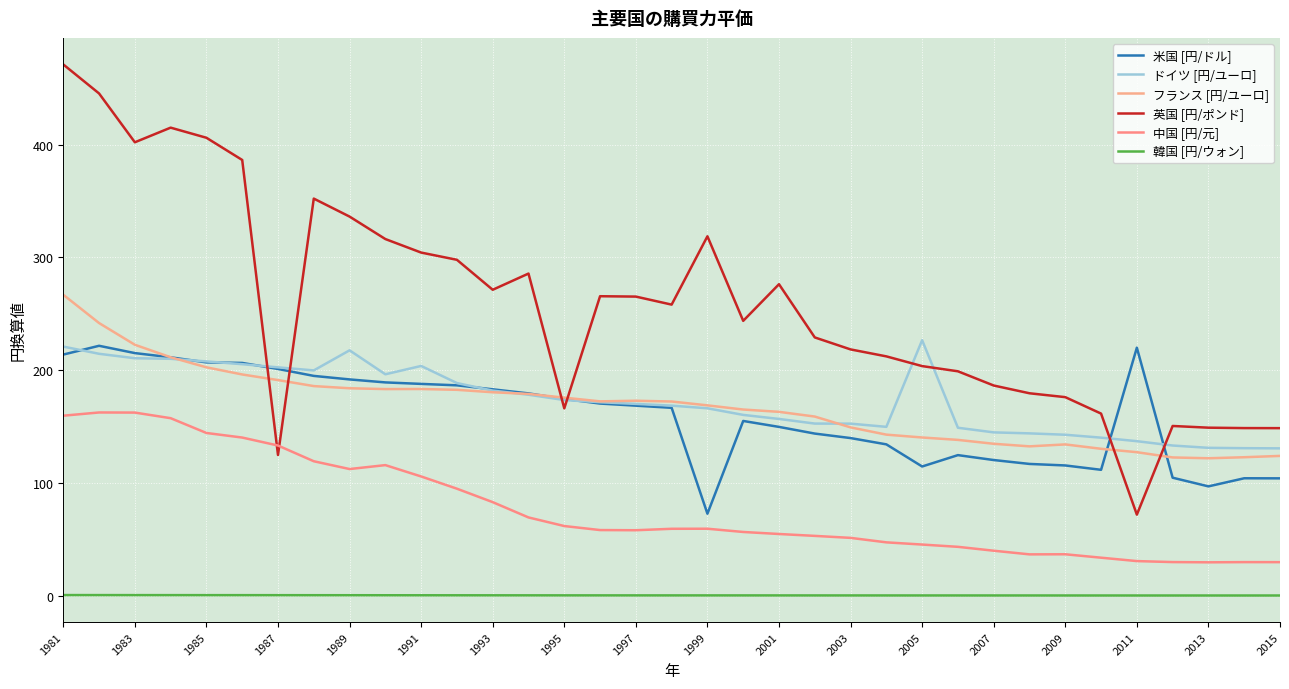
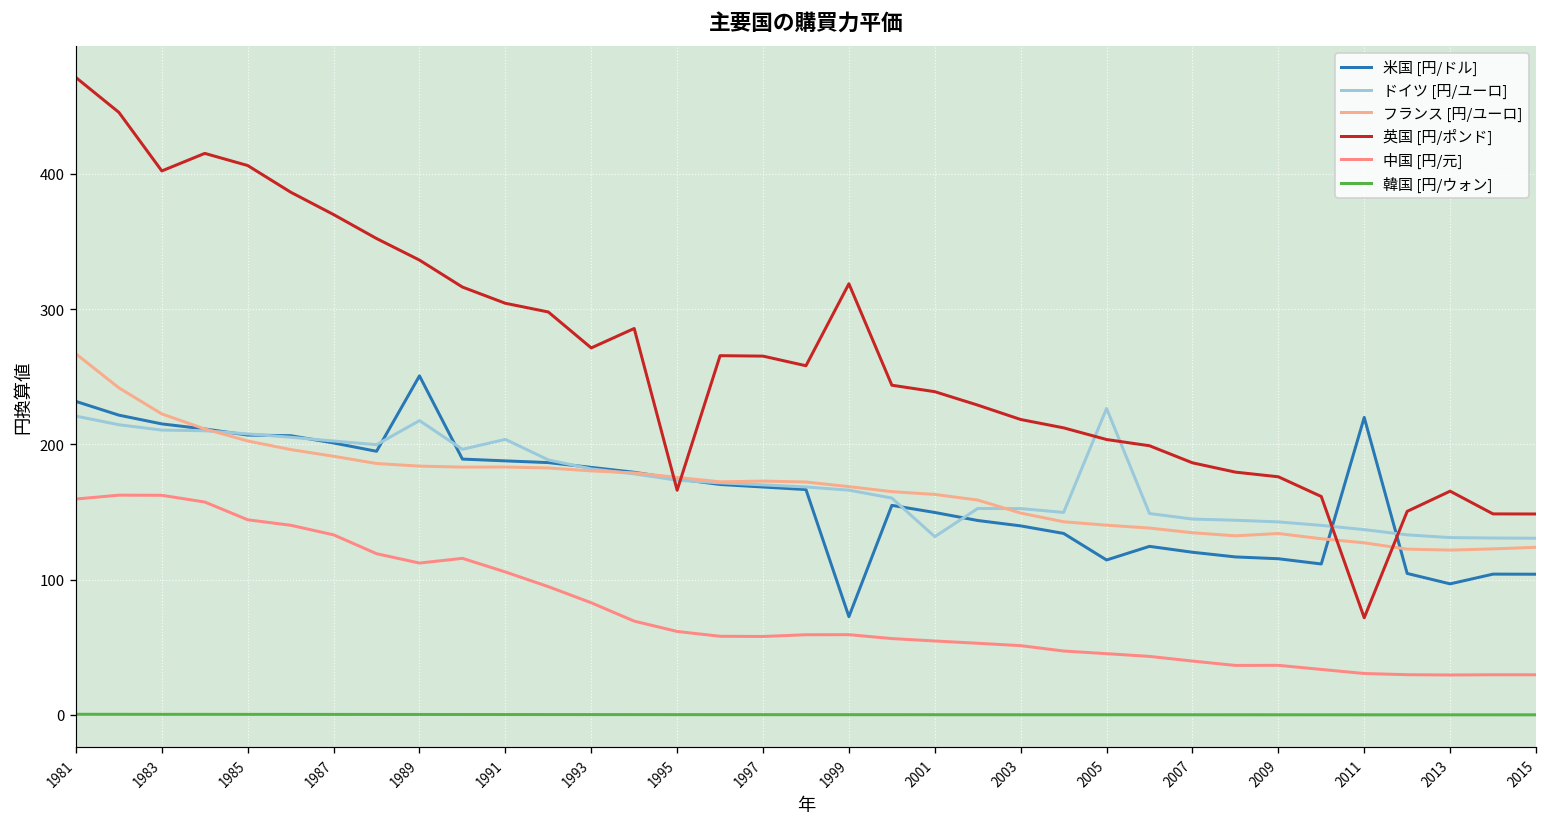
米国 [円/ドル], 1981: 214 -> 232
英国 [円/ポンド], 1987: 125 -> 370
米国 [円/ドル], 1989: 192 -> 251
ドイツ [円/ユーロ], 2001: 157 -> 132
英国 [円/ポンド], 2001: 276 -> 239
英国 [円/ポンド], 2013: 149 -> 165
